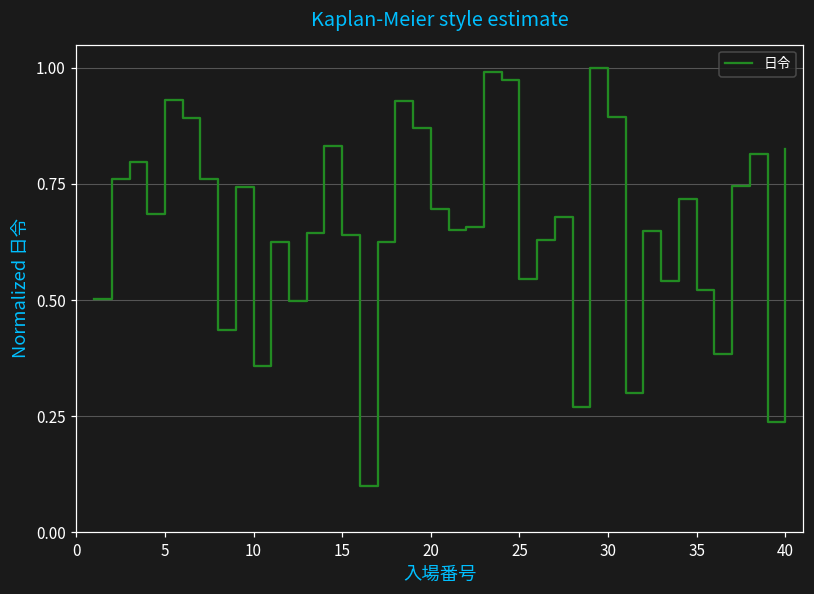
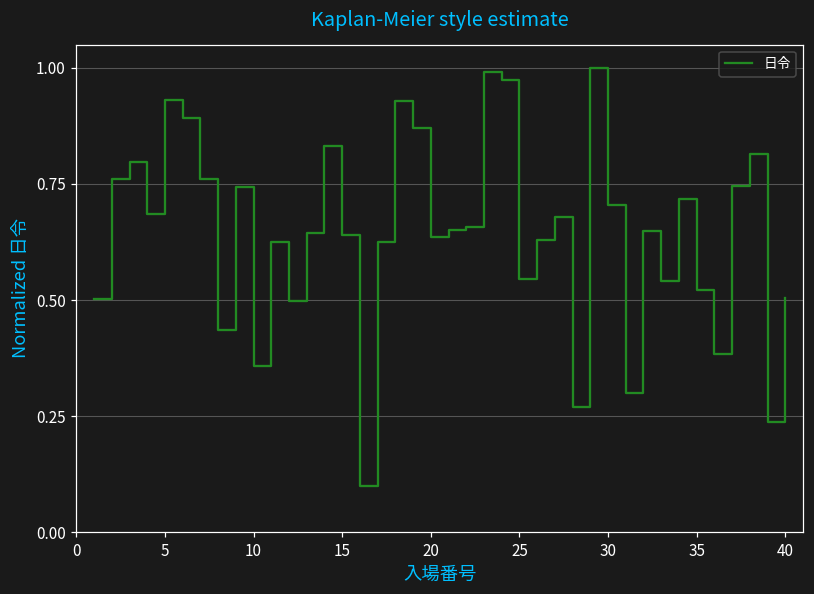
20: 0.70 -> 0.64
30: 0.89 -> 0.70
40: 0.83 -> 0.50
